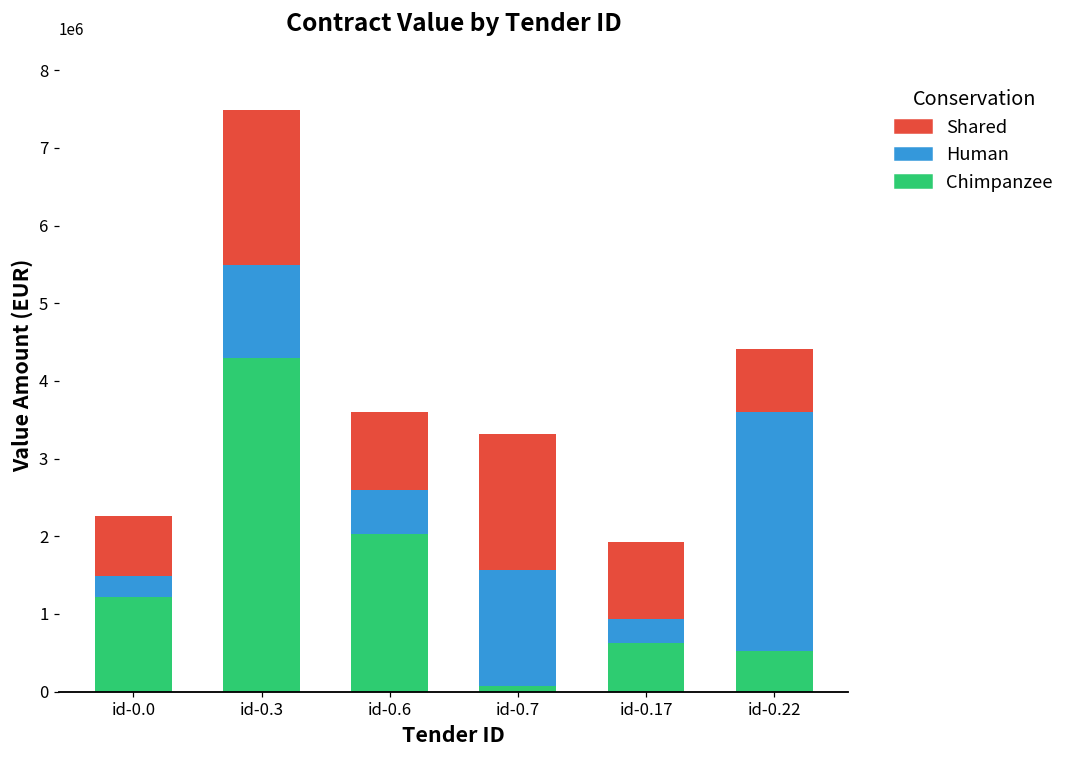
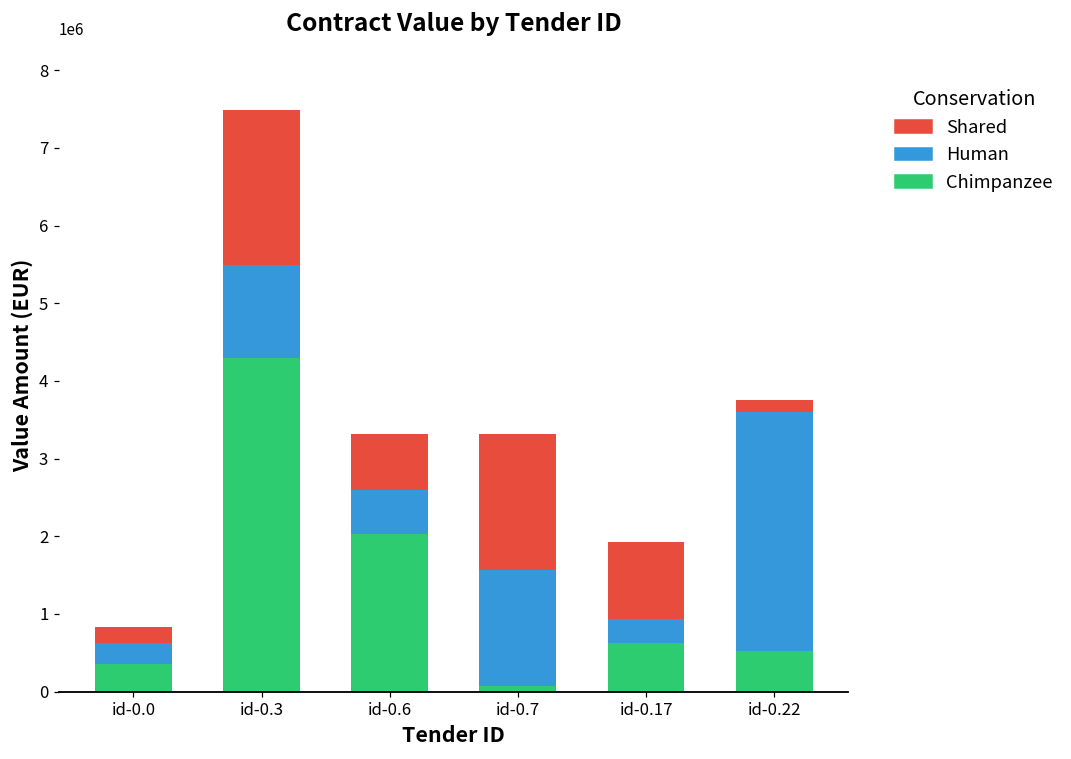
Chimpanzee, id-0.0: 1200000 -> 400000
Shared, id-0.0: 800000 -> 200000
Shared, id-0.6: 1000000 -> 700000
Shared, id-0.22: 800000 -> 200000
